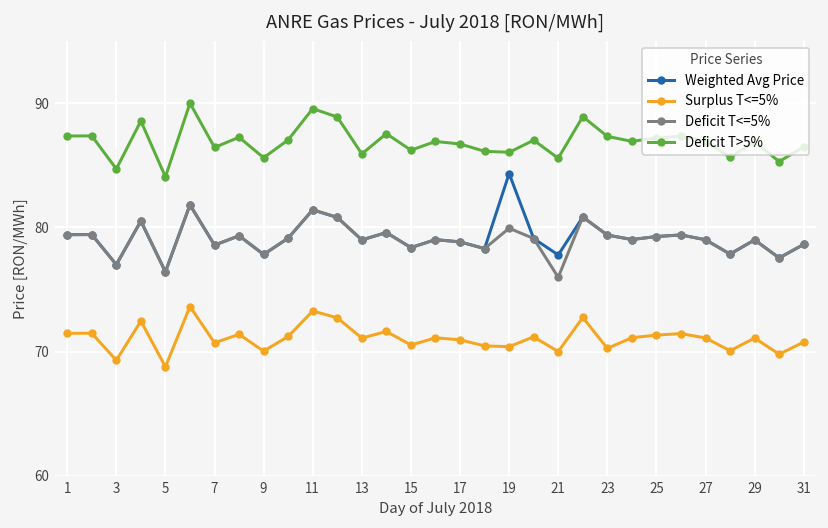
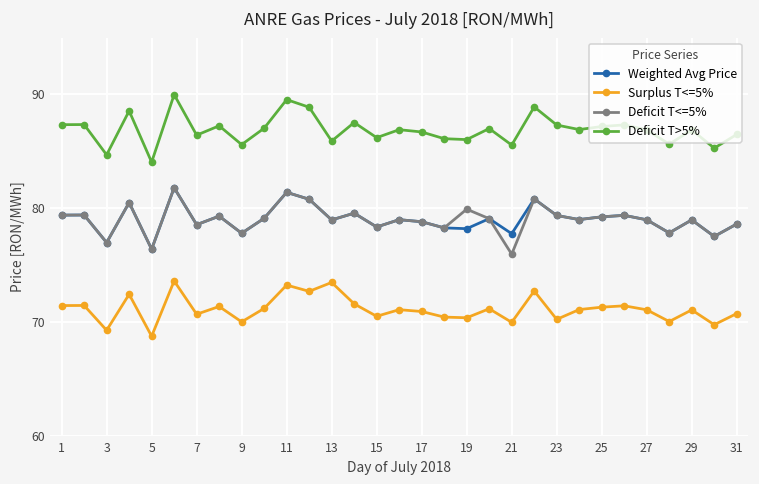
Surplus T<=5%, 13: 71.1 -> 73.5
Weighted Avg Price, 19: 84.3 -> 78.2
